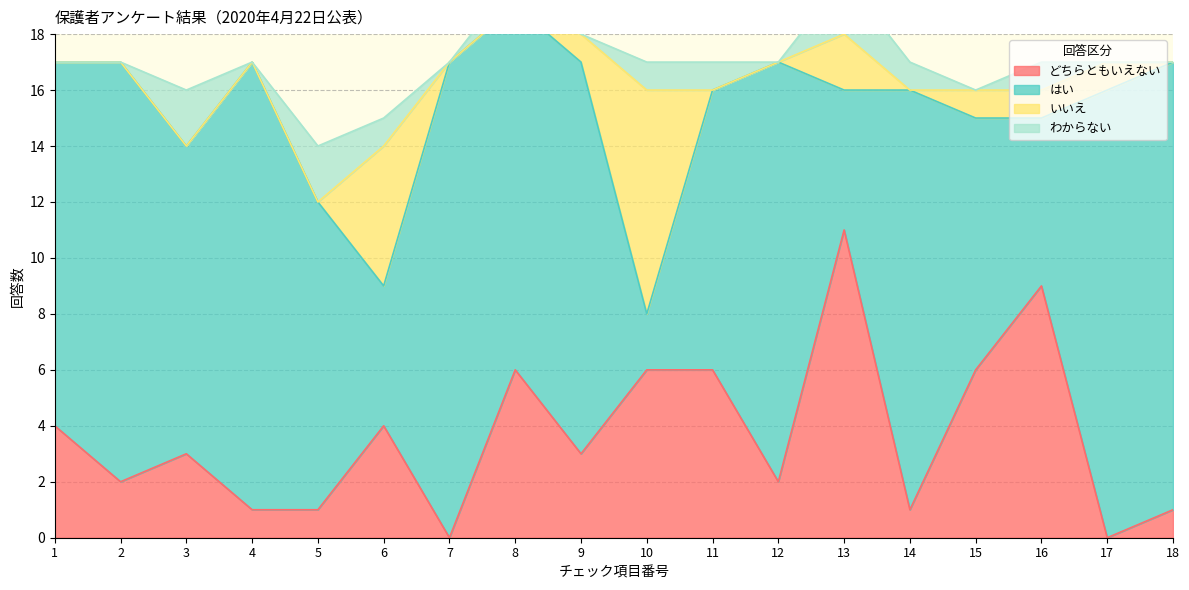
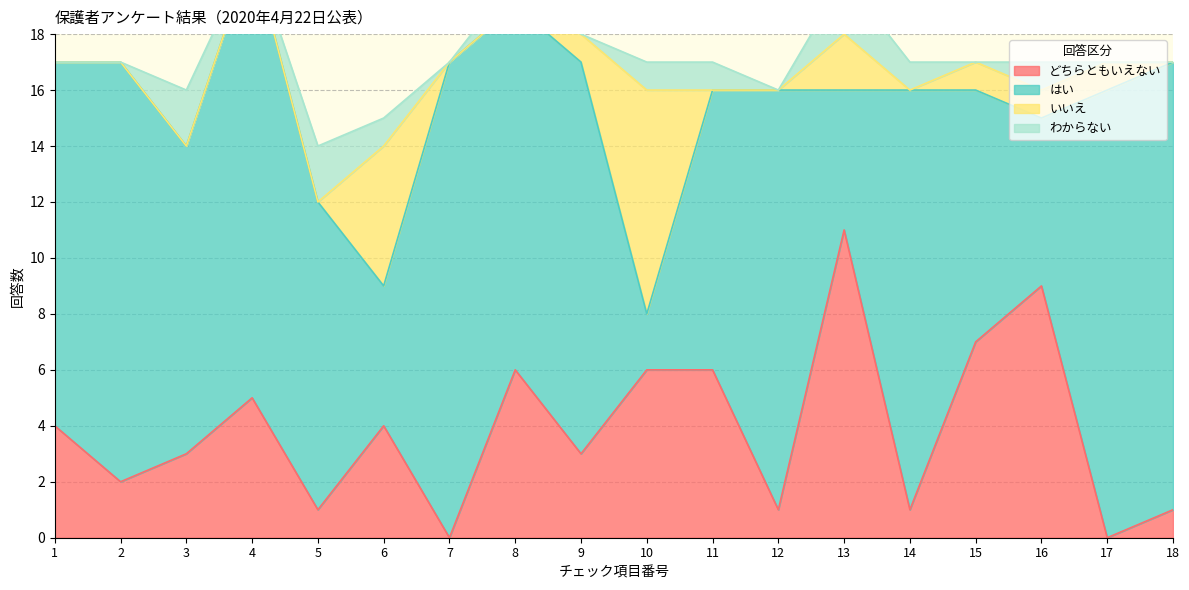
どちらともいえない, 4: 1 -> 5
どちらともいえない, 12: 2 -> 1
どちらともいえない, 15: 6 -> 7
